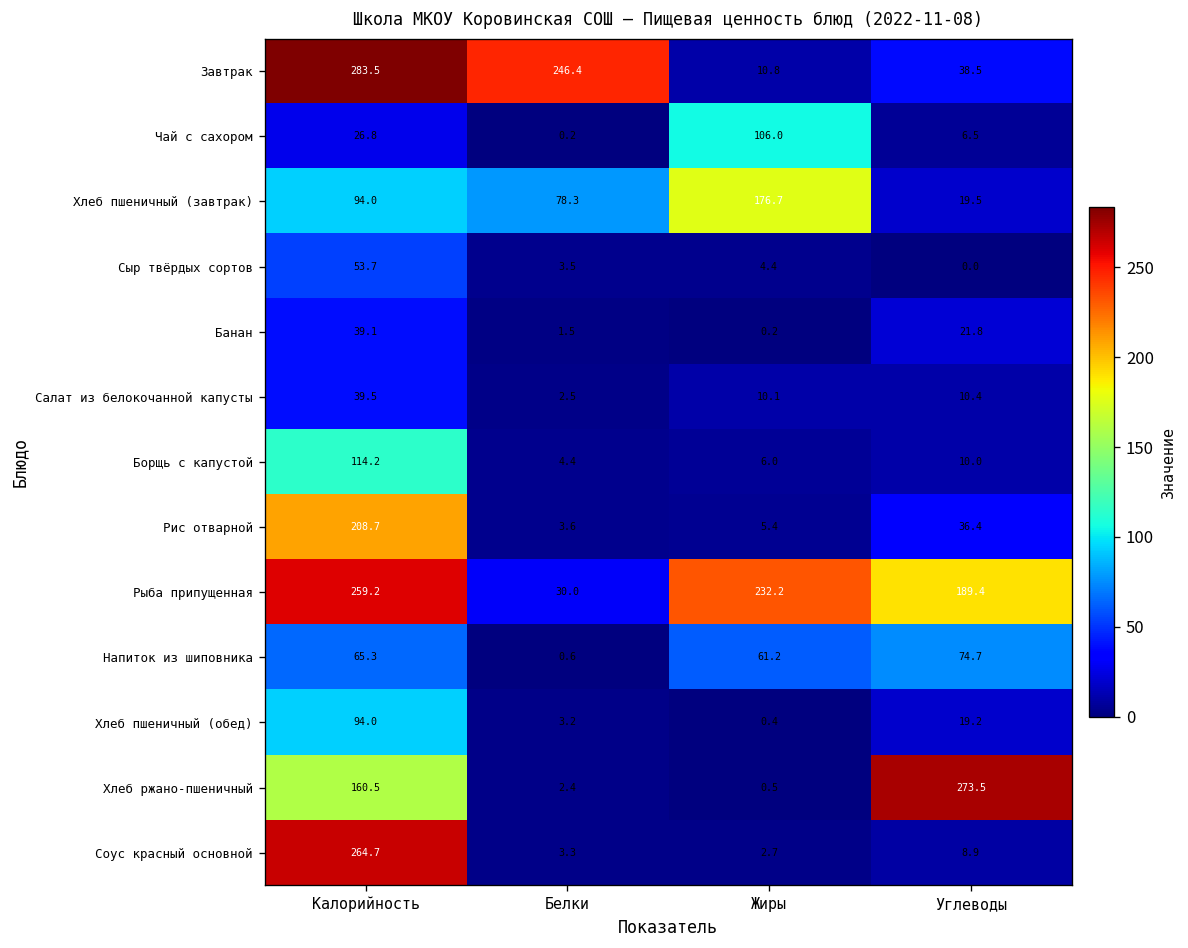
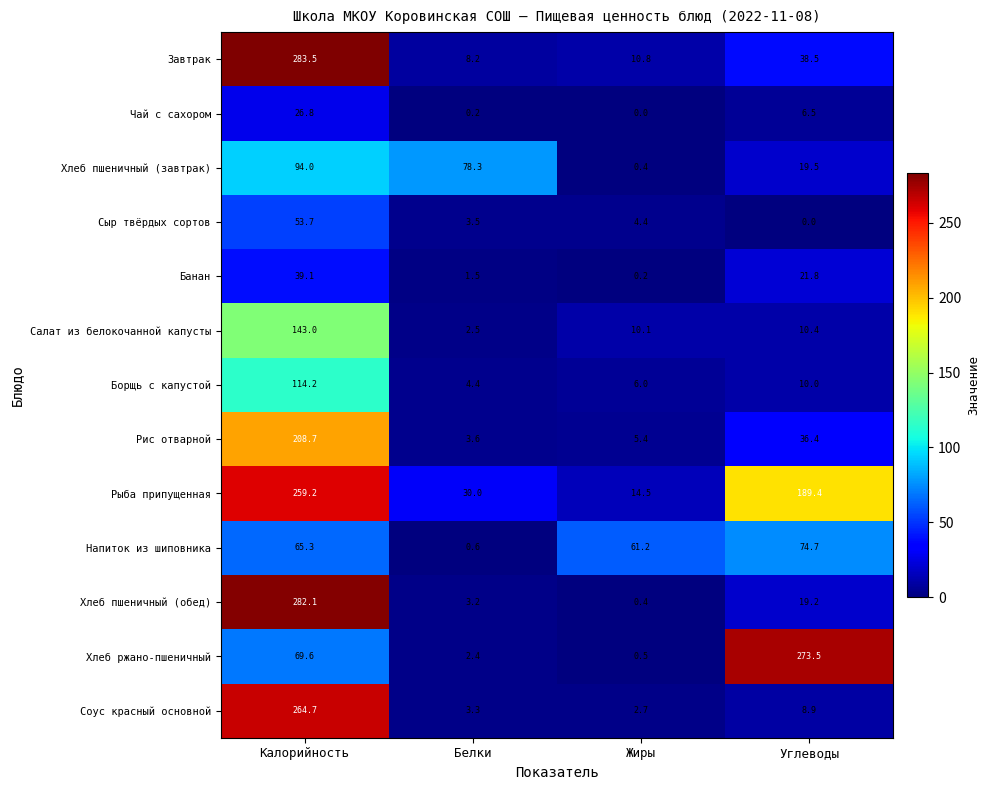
Завтрак, Белки: 246.4 -> 8.2
Чай с сахором, Жиры: 106.0 -> 0.0
Хлеб пшеничный (завтрак), Жиры: 176.7 -> 0.4
Салат из белокочанной капусты, Калорийность: 39.5 -> 143.0
Рыба припущенная, Жиры: 232.2 -> 14.5
Хлеб пшеничный (обед), Калорийность: 94.0 -> 282.1
Хлеб ржано-пшеничный, Калорийность: 160.5 -> 69.6
